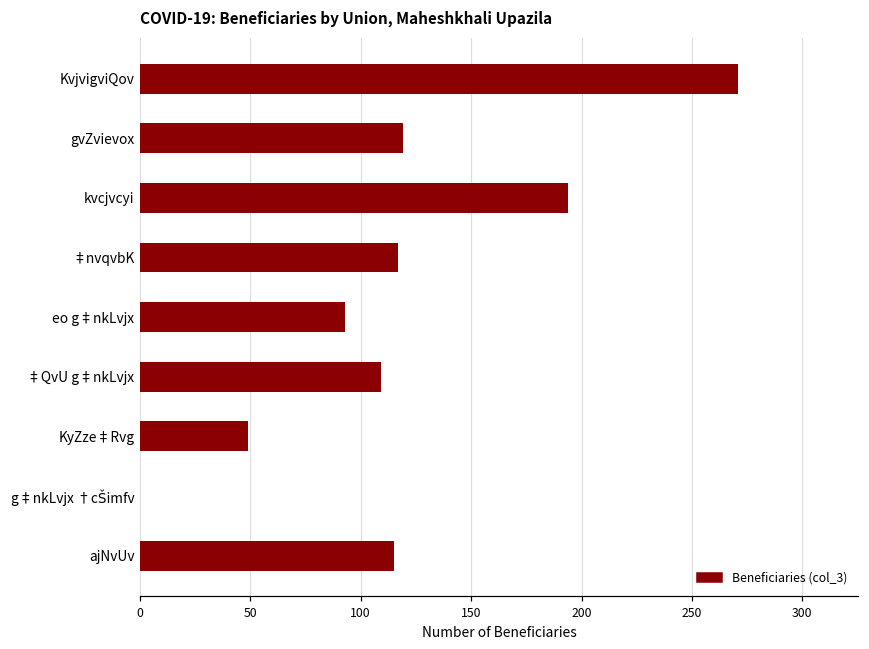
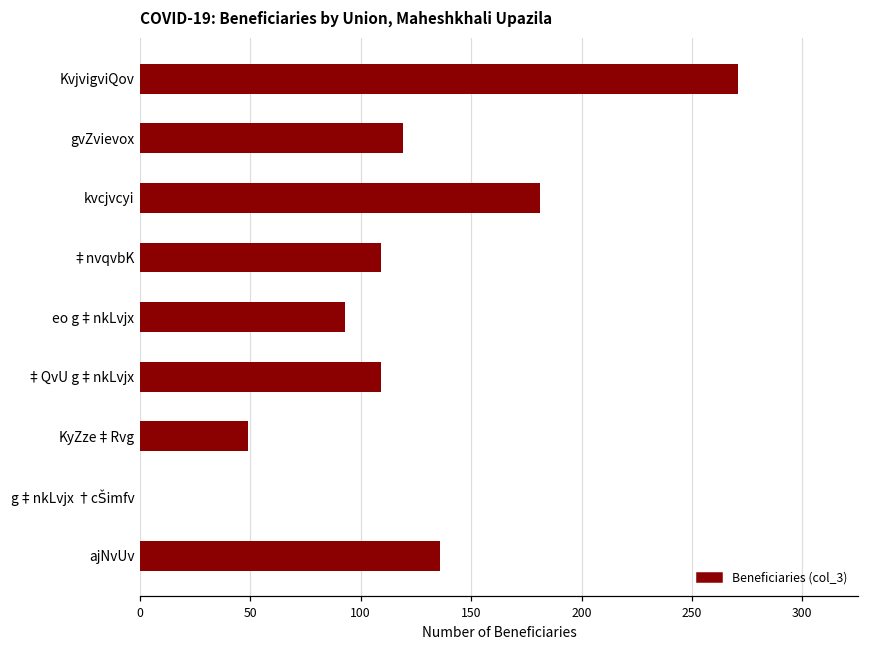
kvcjvcyi: 194 -> 181
‡nvqvbK: 117 -> 109
ajNvUv: 115 -> 136
